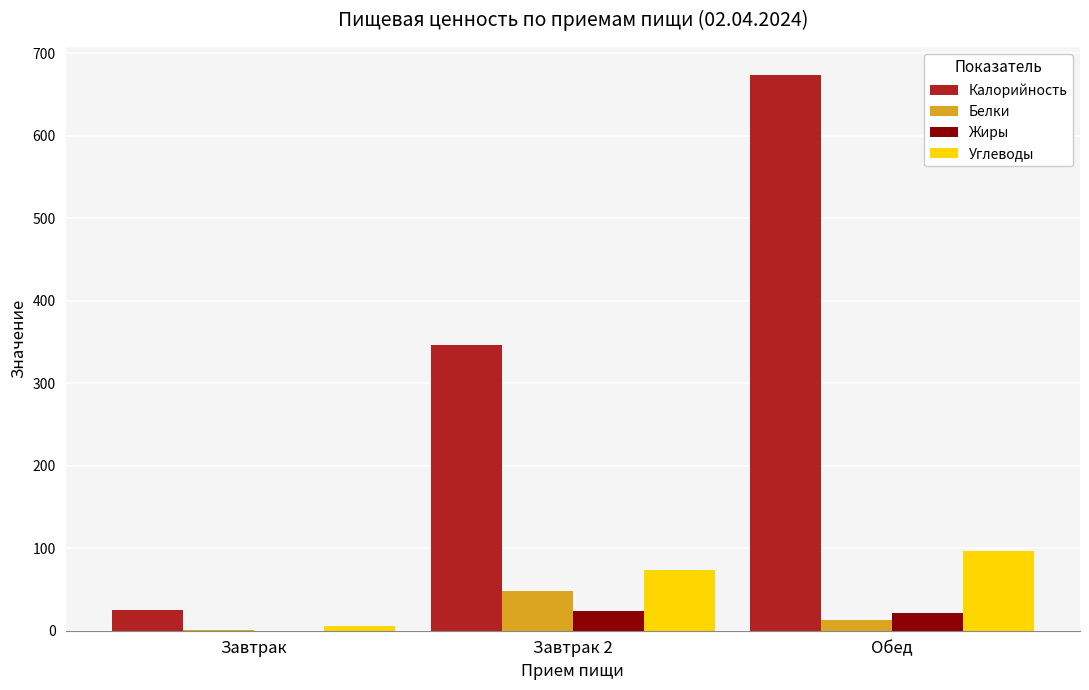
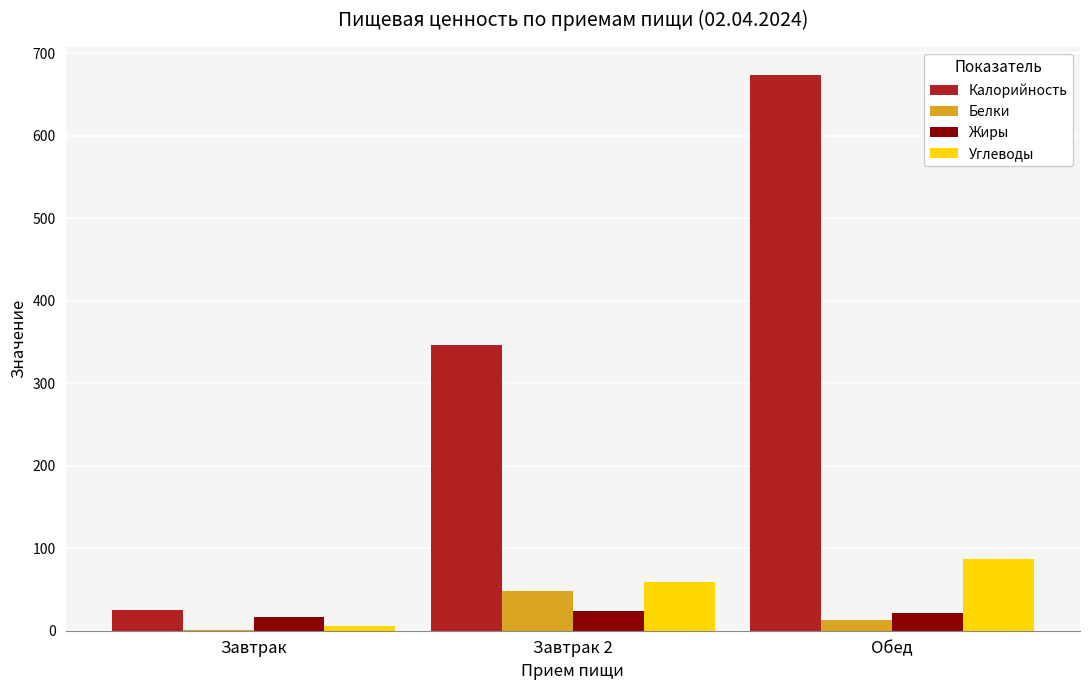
Жиры, Завтрак: 0 -> 20
Углеводы, Завтрак 2: 70 -> 60
Углеводы, Обед: 100 -> 90
